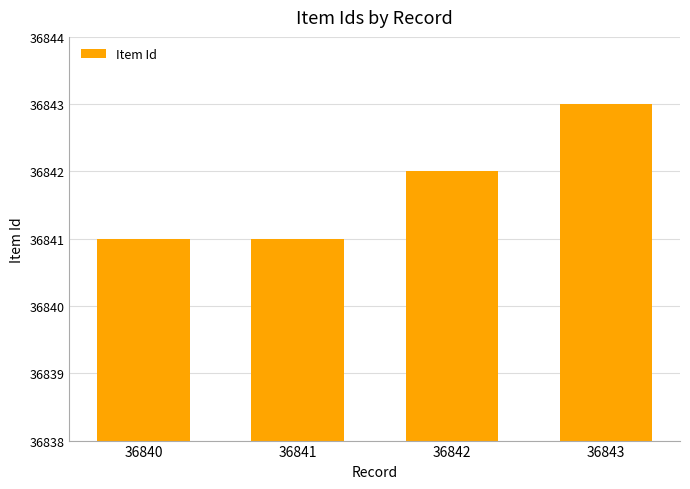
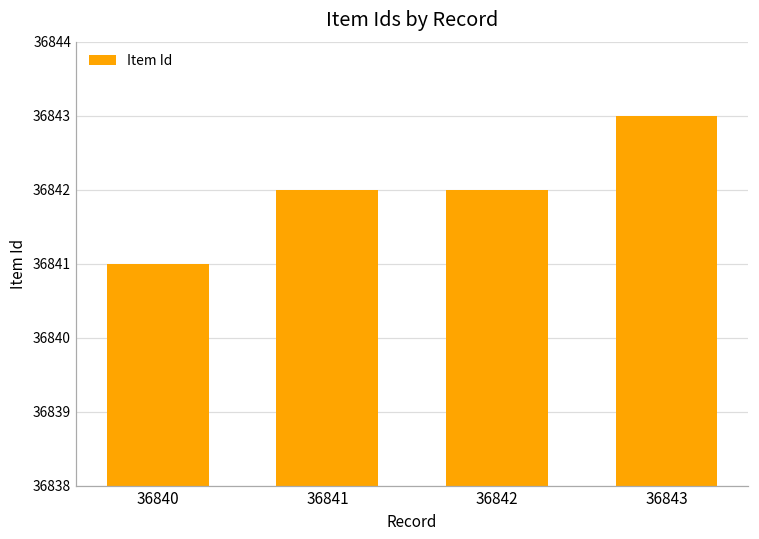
36841: 36841 -> 36842
